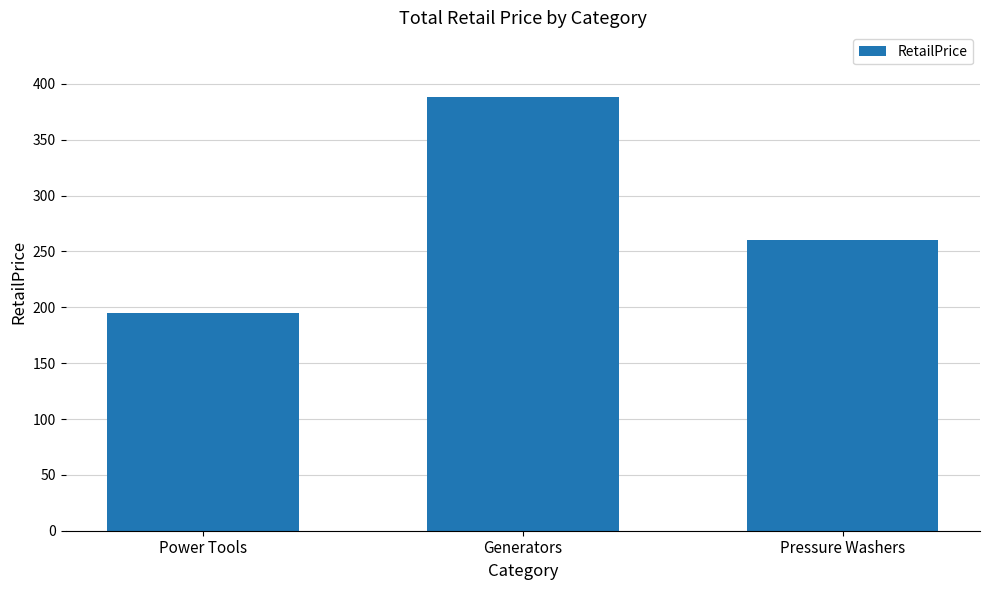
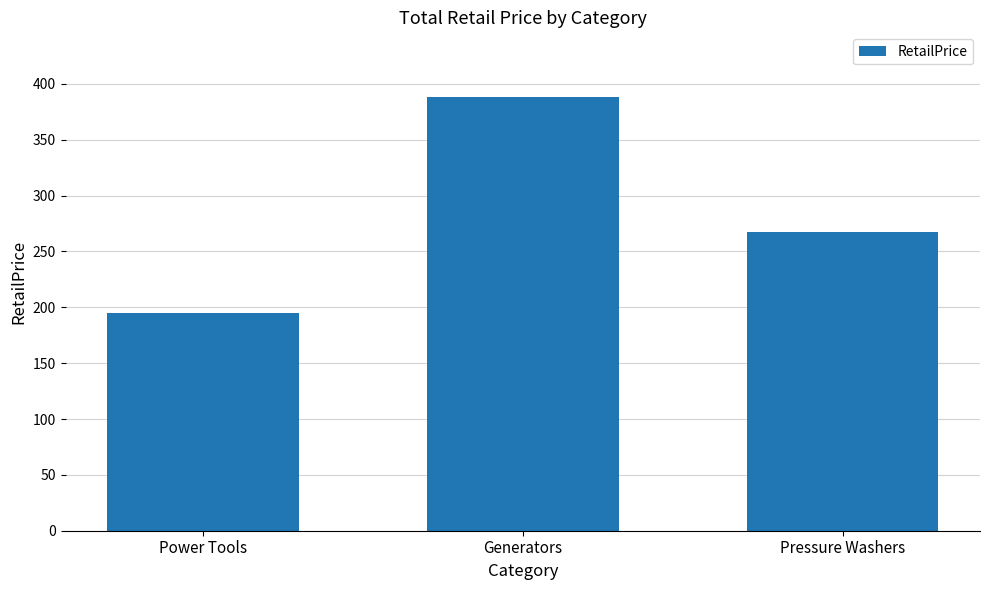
Pressure Washers: 260 -> 268
